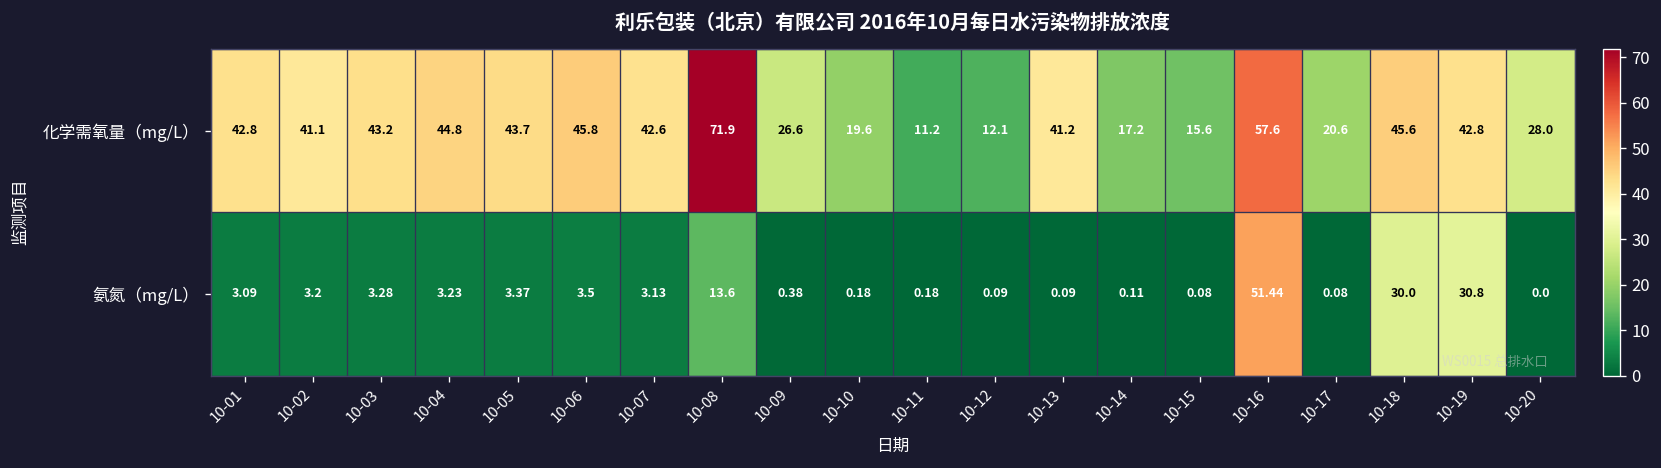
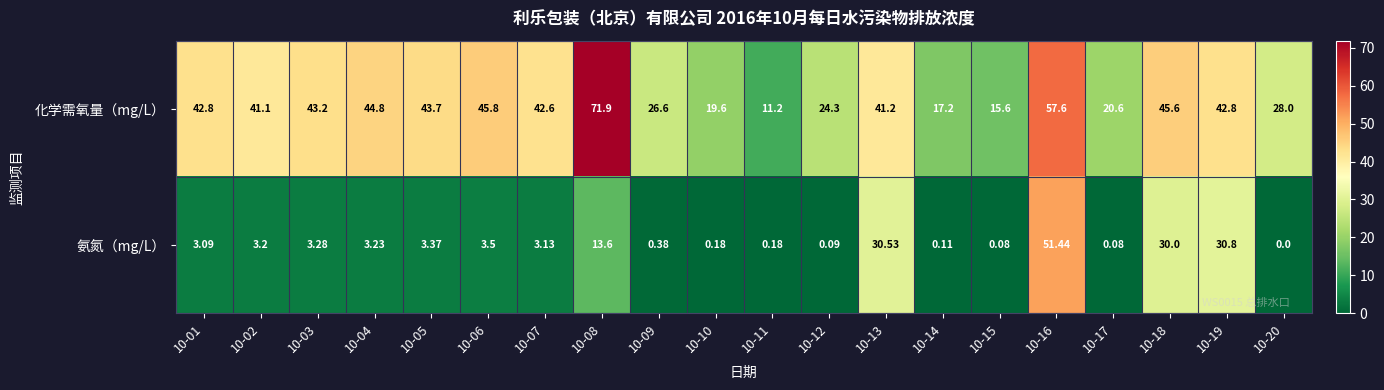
化学需氧量（mg/L）, 10-12: 12.1 -> 24.3
氨氮（mg/L）, 10-13: 0.09 -> 30.53
